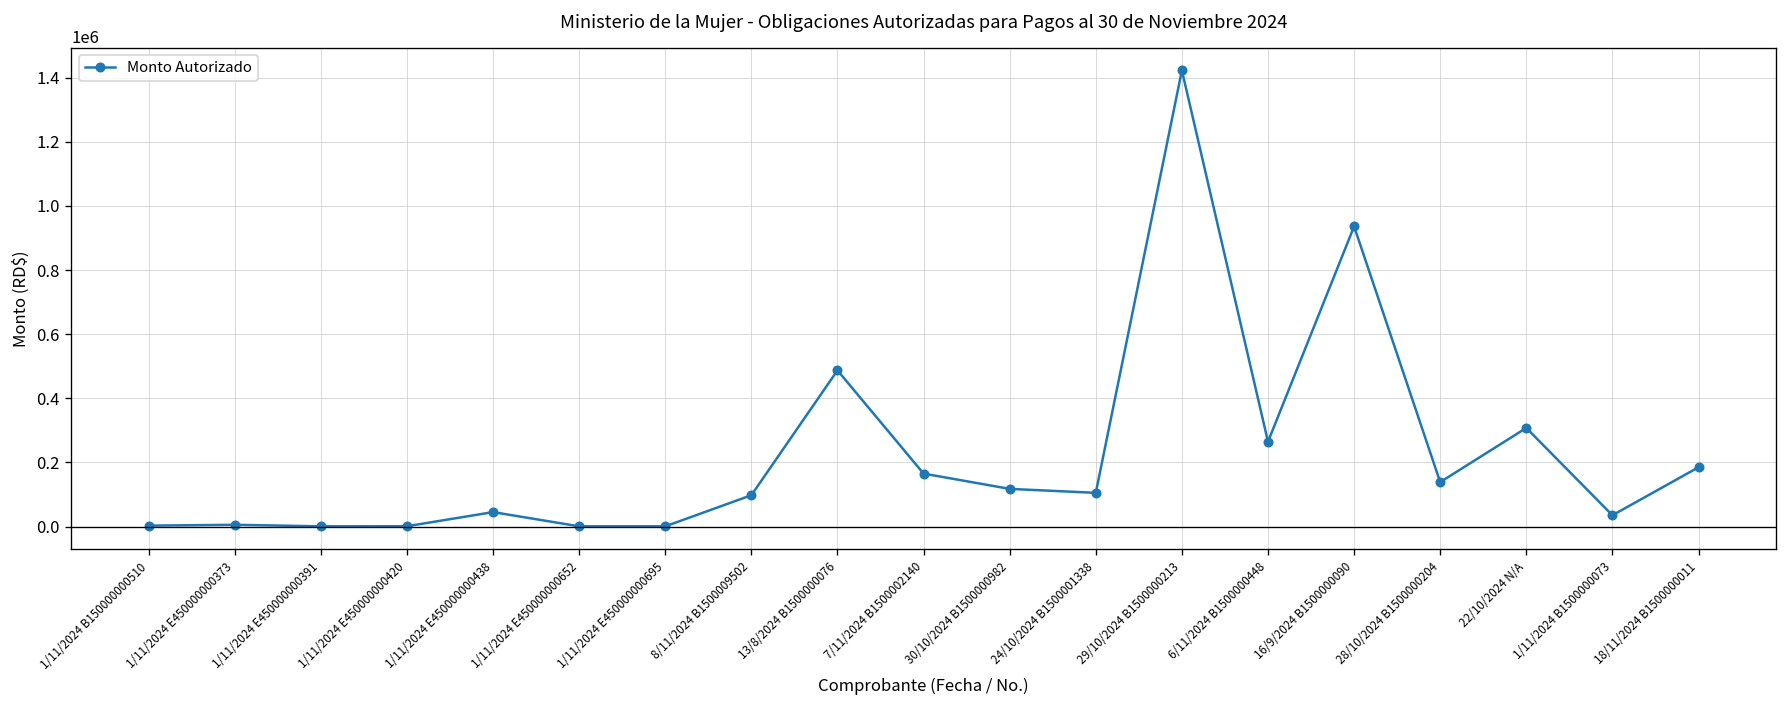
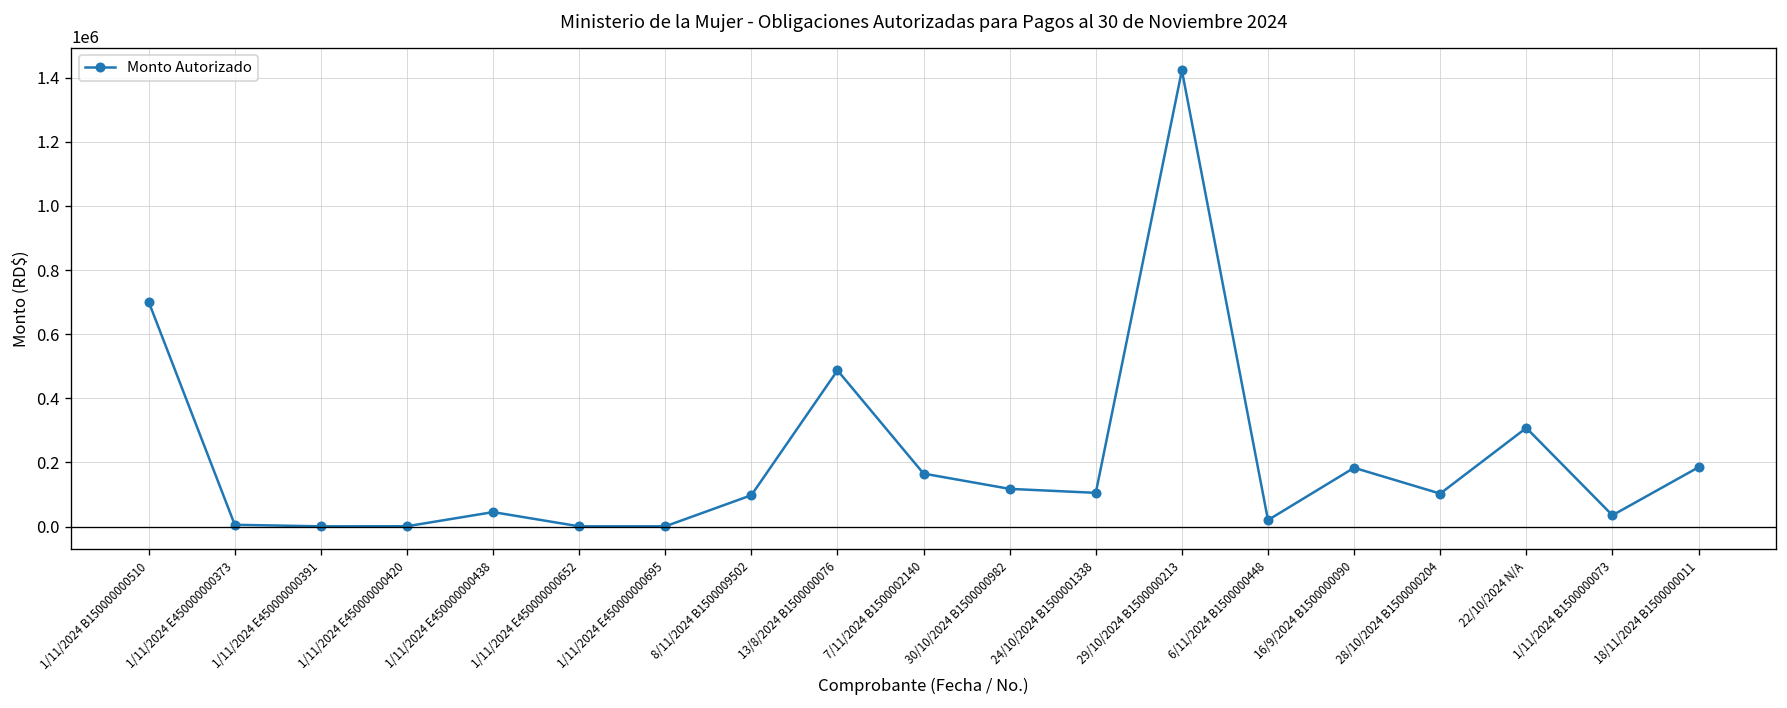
1/11/2024 B150000000510: 0 -> 700000
6/11/2024 B1500000448: 260000 -> 20000
16/9/2024 B1500000090: 940000 -> 180000
28/10/2024 B1500000204: 140000 -> 100000
